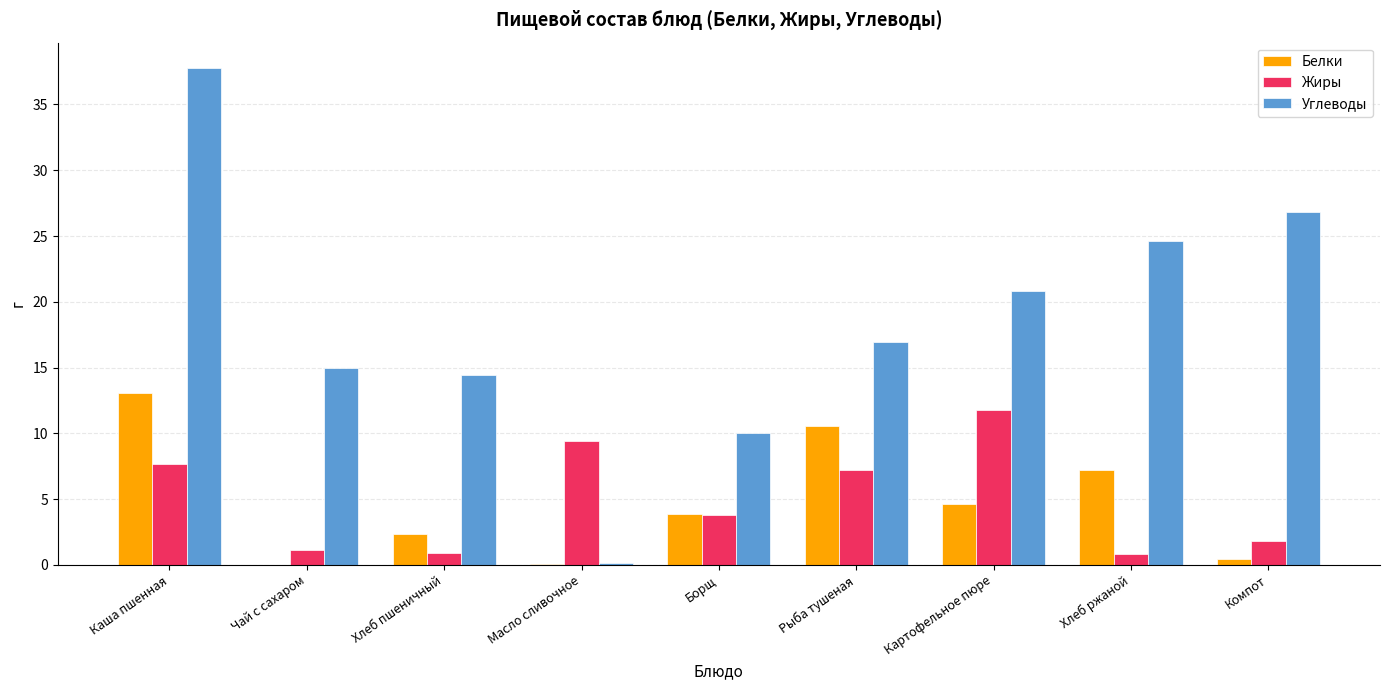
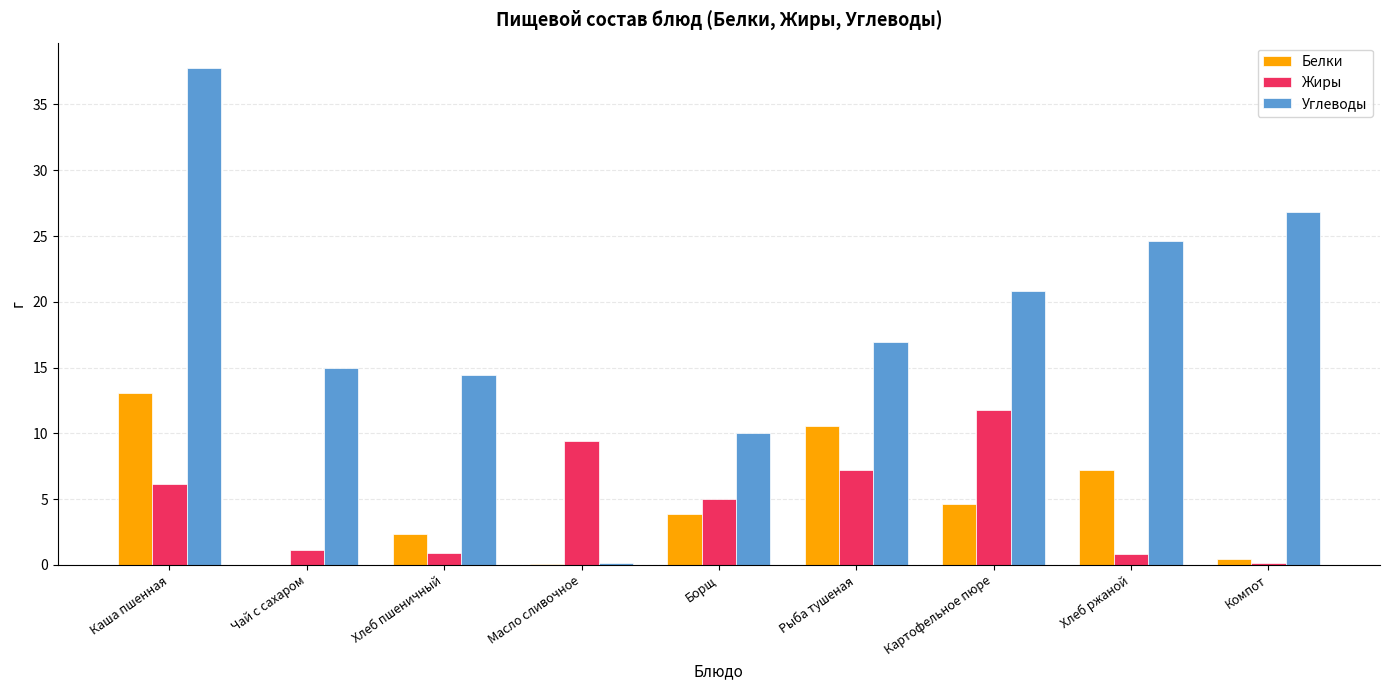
Жиры, Каша пшенная: 7.7 -> 6.1
Жиры, Борщ: 3.8 -> 5.0
Жиры, Компот: 1.8 -> 0.1
